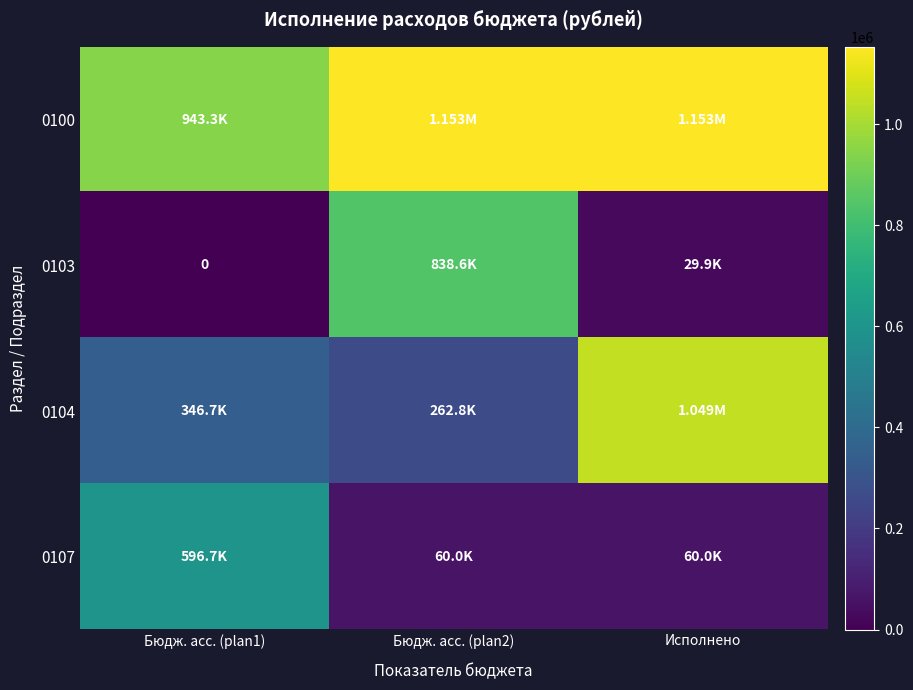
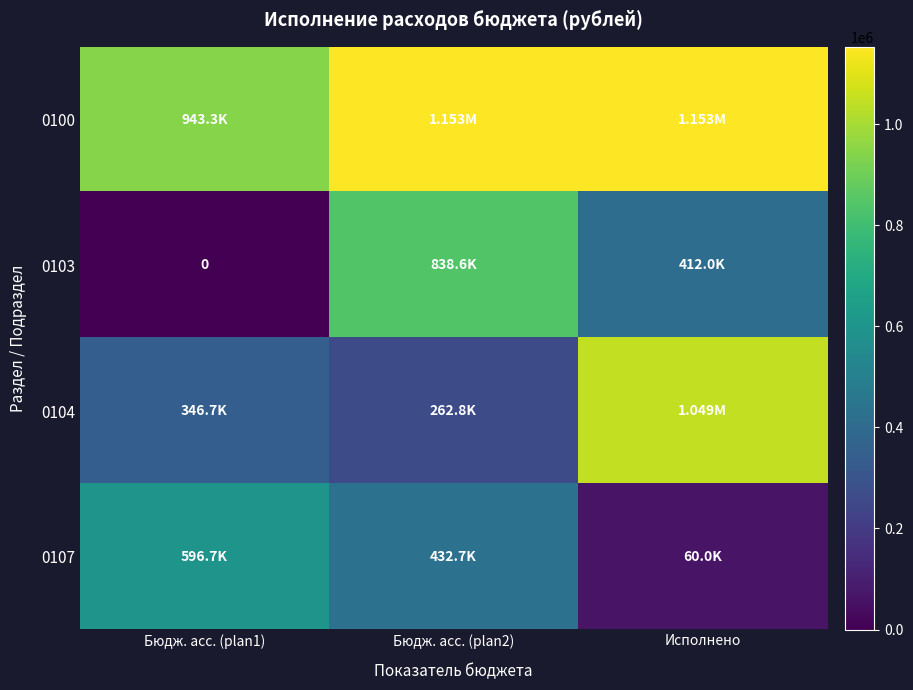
0103, Исполнено: 29.9K -> 412.0K
0107, Бюдж. асс. (plan2): 60.0K -> 432.7K
